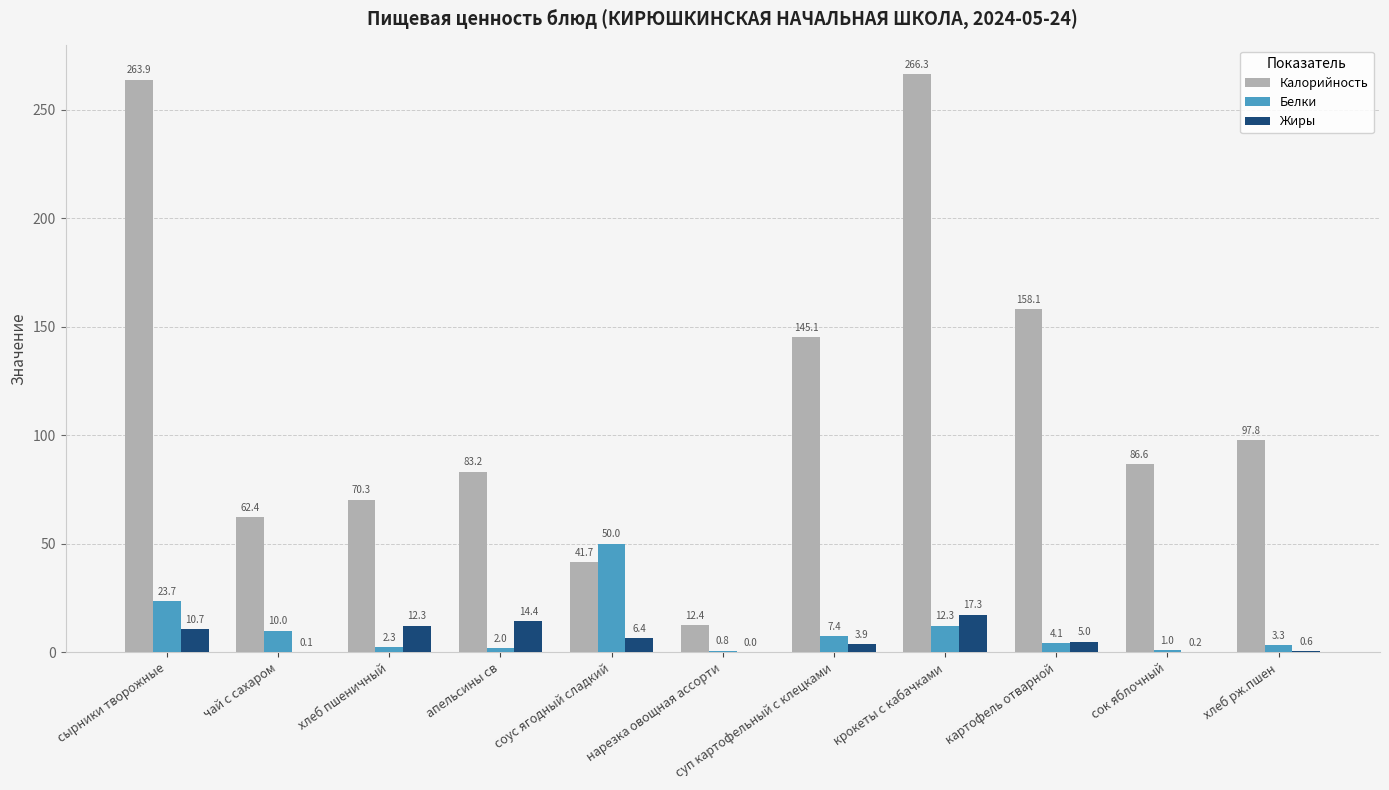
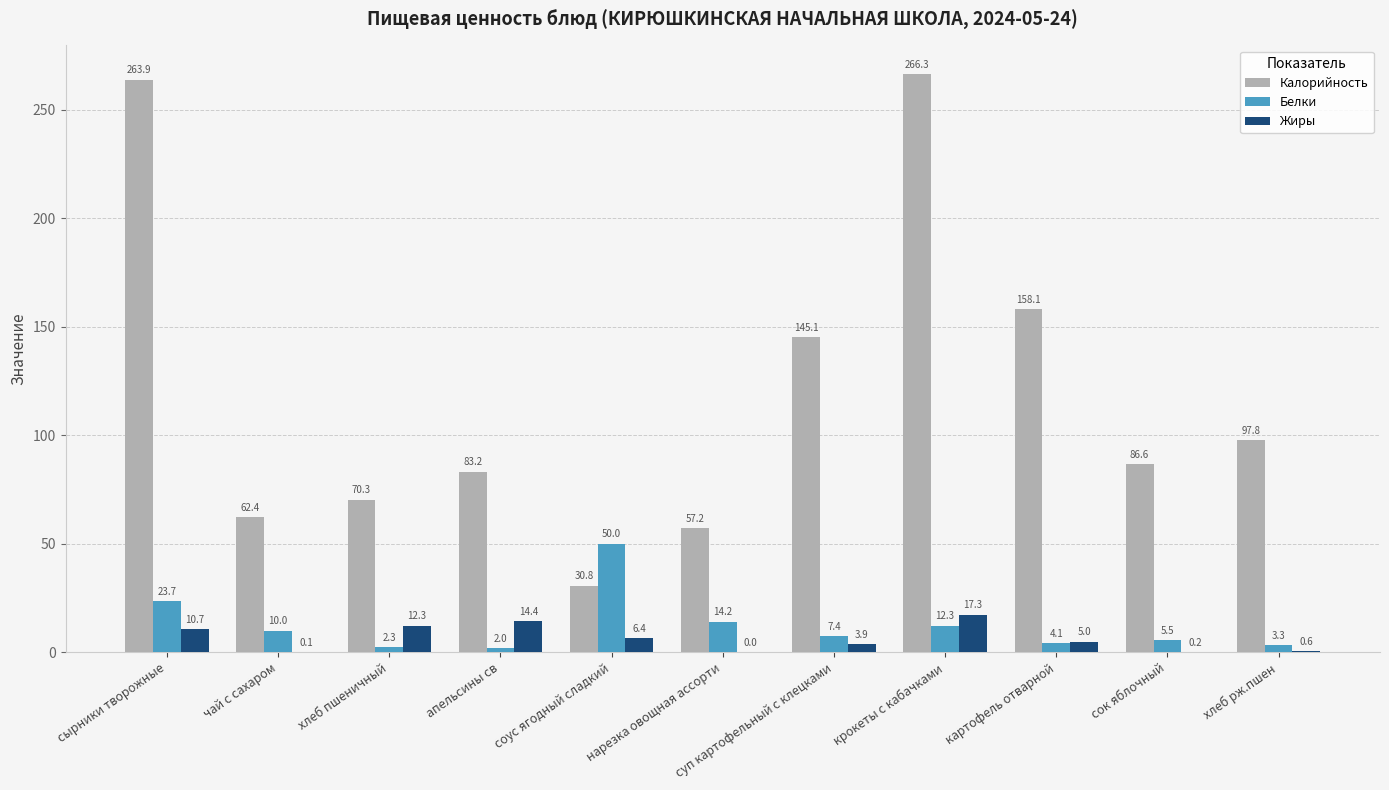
Калорийность, соус ягодный сладкий: 41.7 -> 30.8
Калорийность, нарезка овощная ассорти: 12.4 -> 57.2
Белки, нарезка овощная ассорти: 0.8 -> 14.2
Белки, сок яблочный: 1.0 -> 5.5
